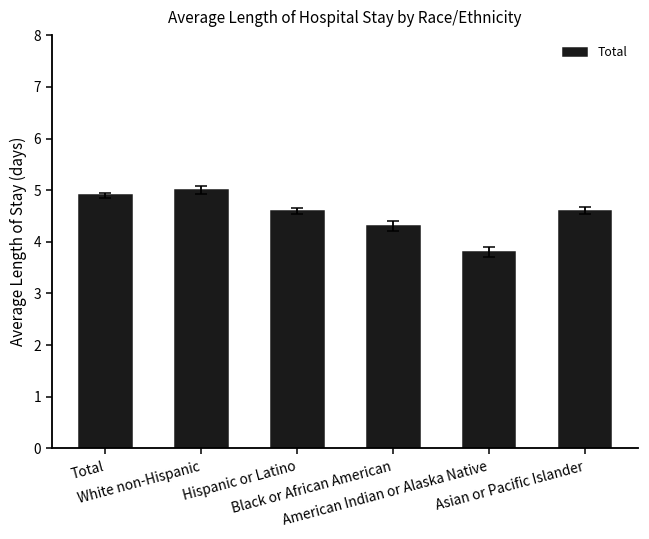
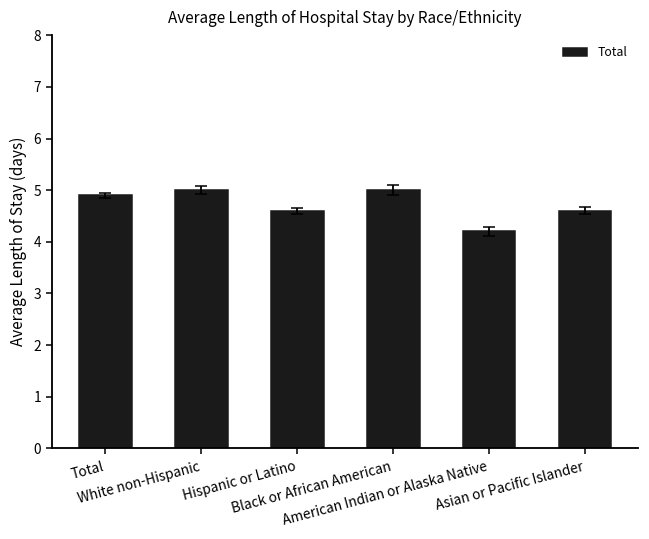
Total, Black or African American: 4.3 -> 5.0
Total, American Indian or Alaska Native: 3.8 -> 4.2
